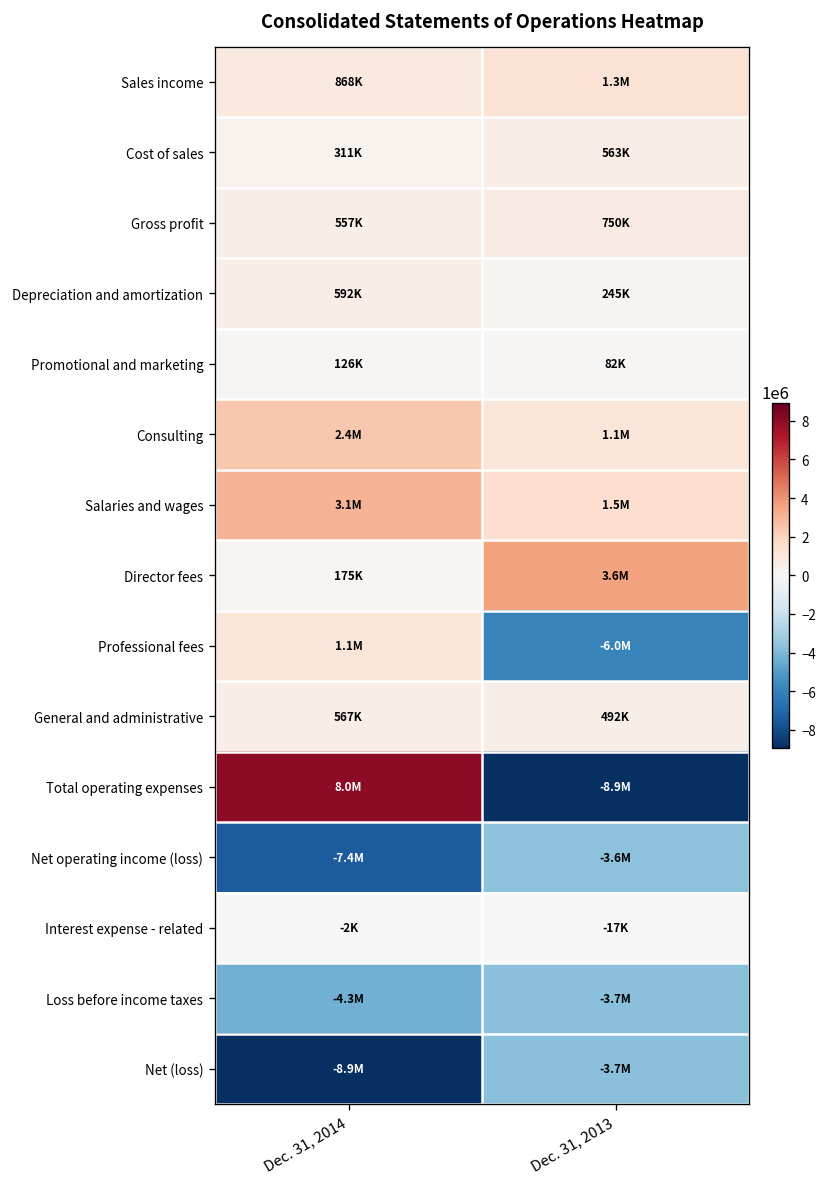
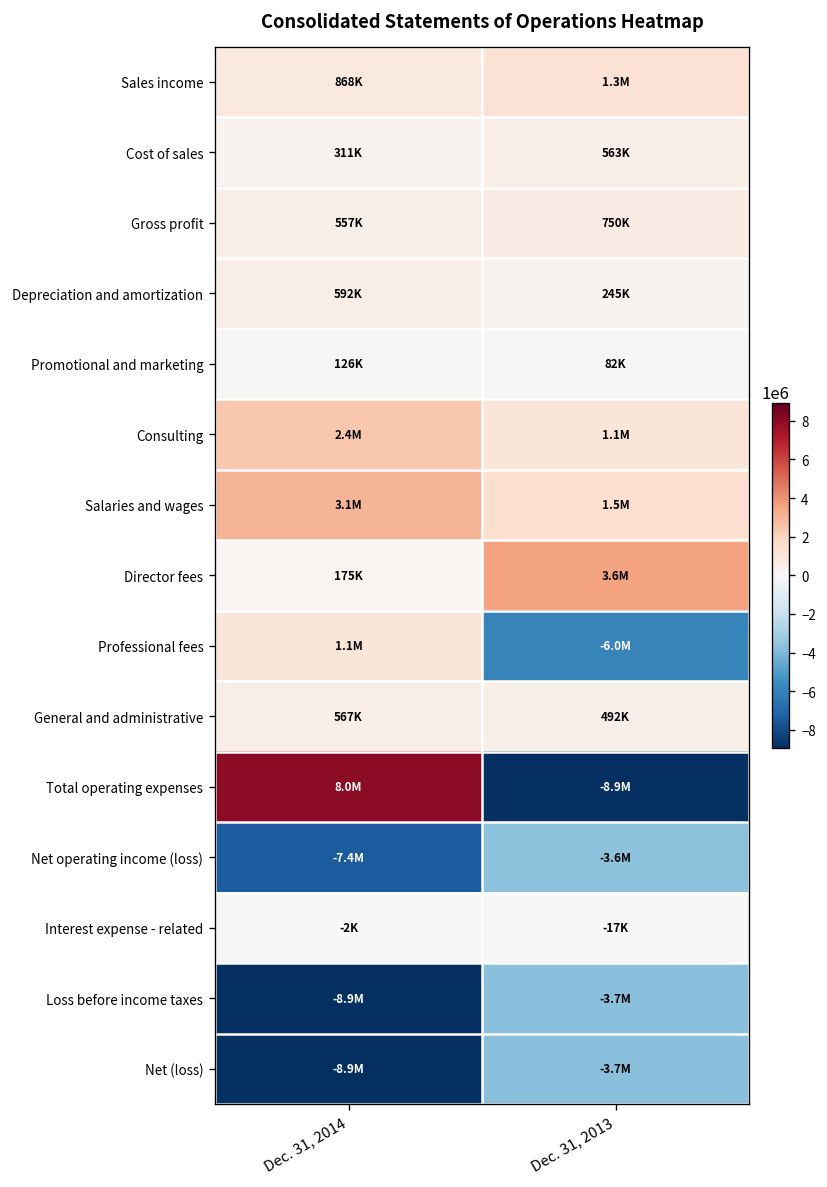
Loss before income taxes, Dec. 31, 2014: -4.3M -> -8.9M
